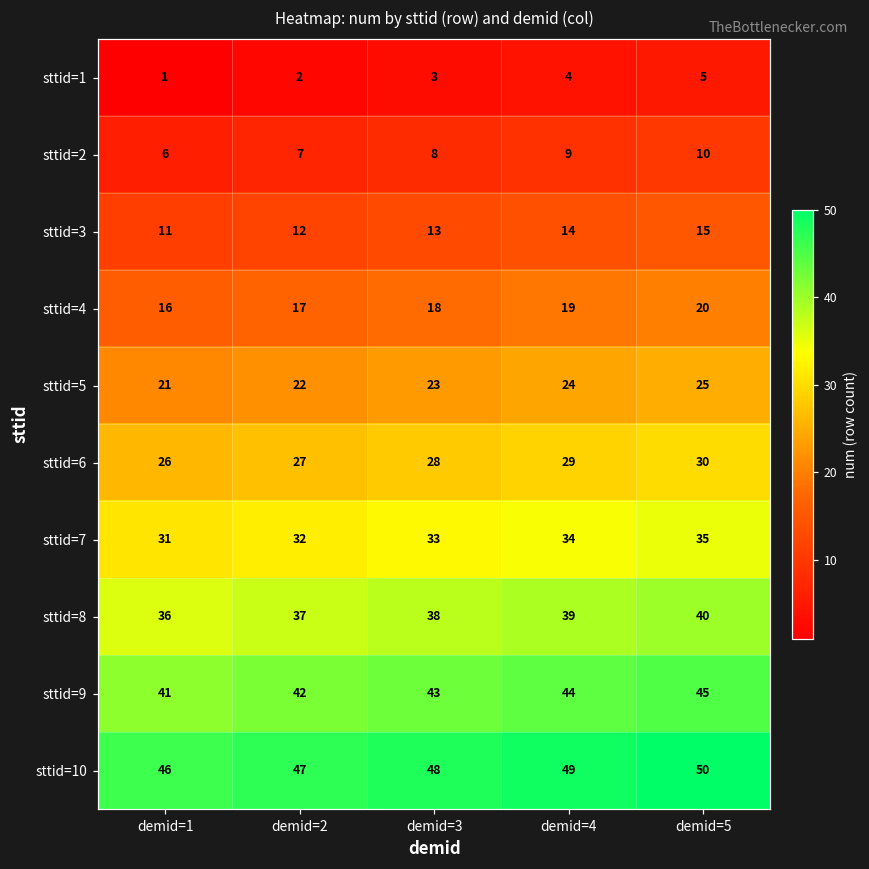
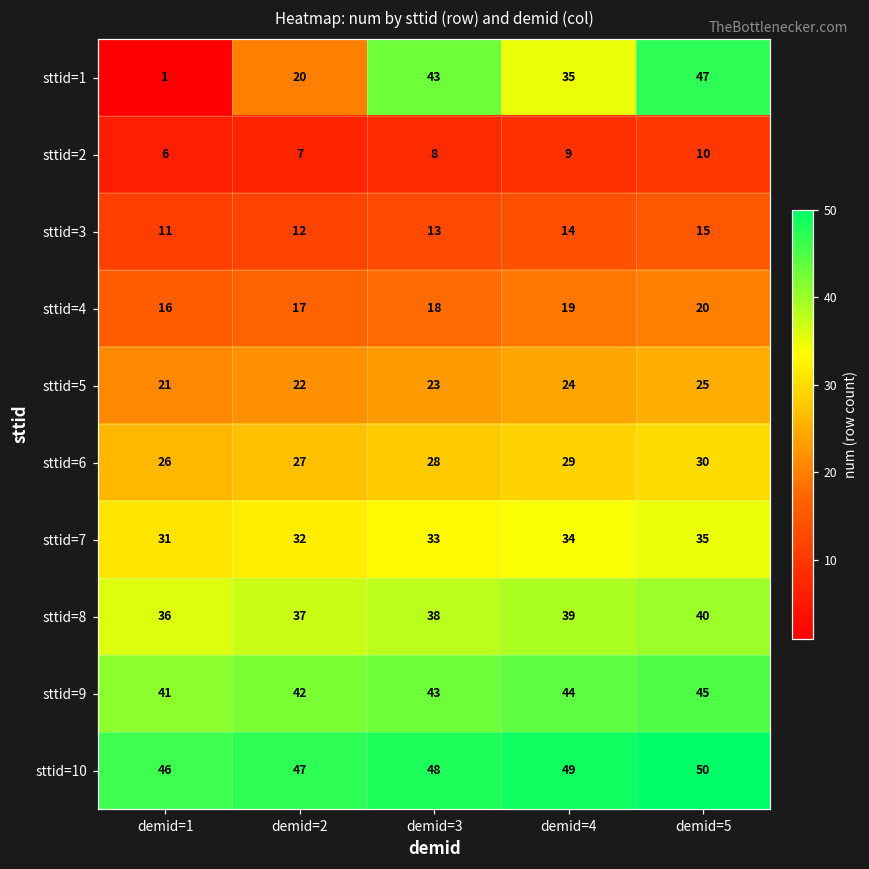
sttid=1, demid=2: 2 -> 20
sttid=1, demid=3: 3 -> 43
sttid=1, demid=4: 4 -> 35
sttid=1, demid=5: 5 -> 47
